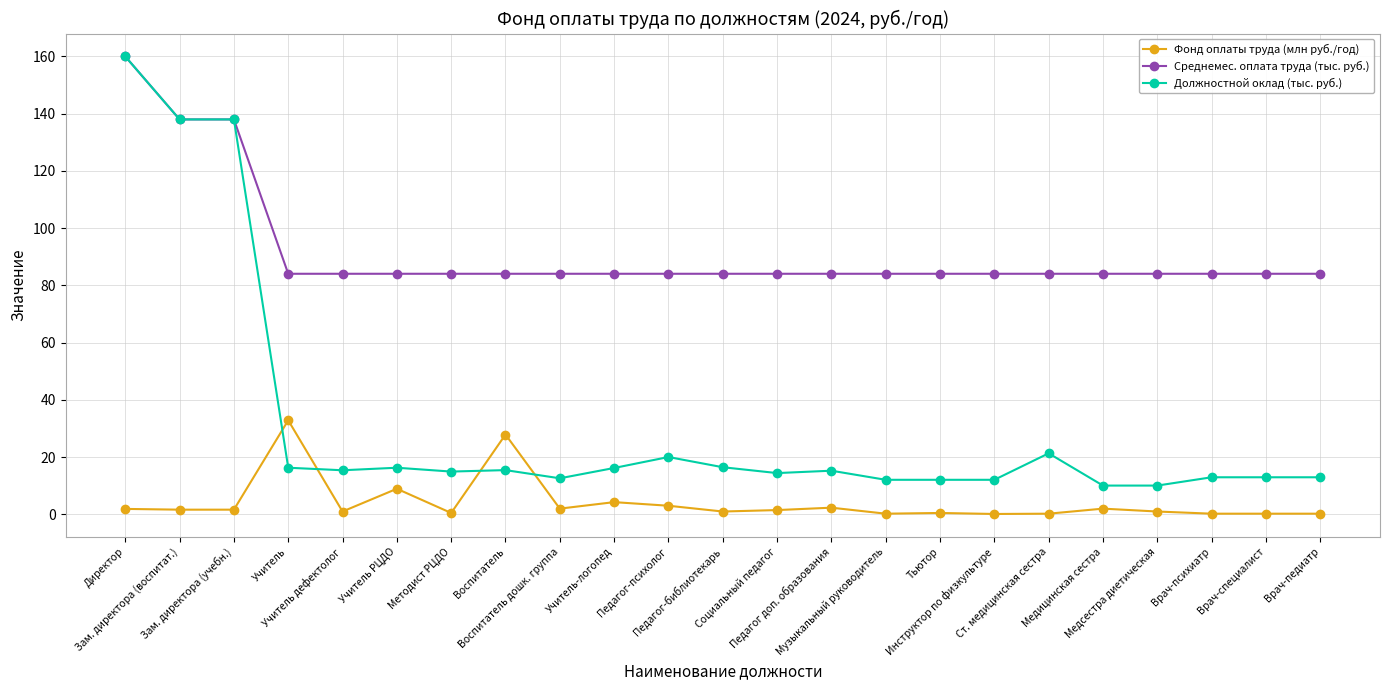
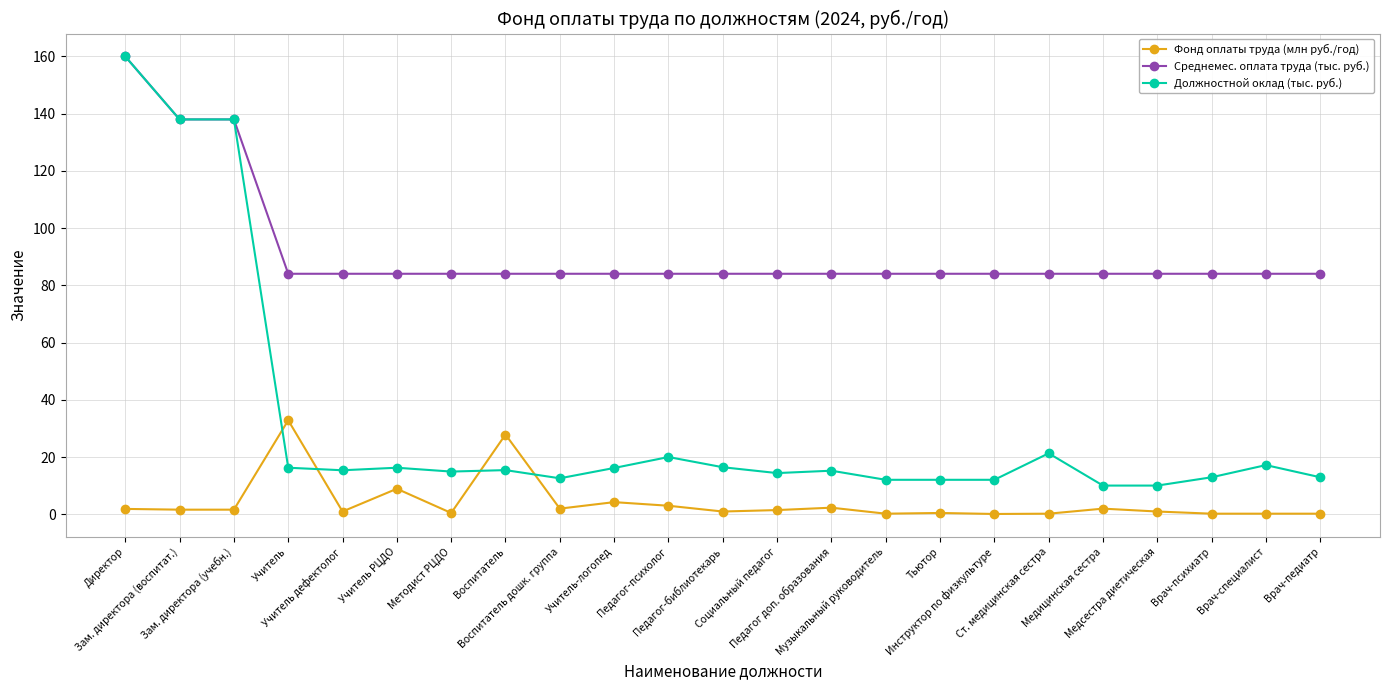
Должностной оклад (тыс. руб.), Врач-специалист: 13 -> 17
